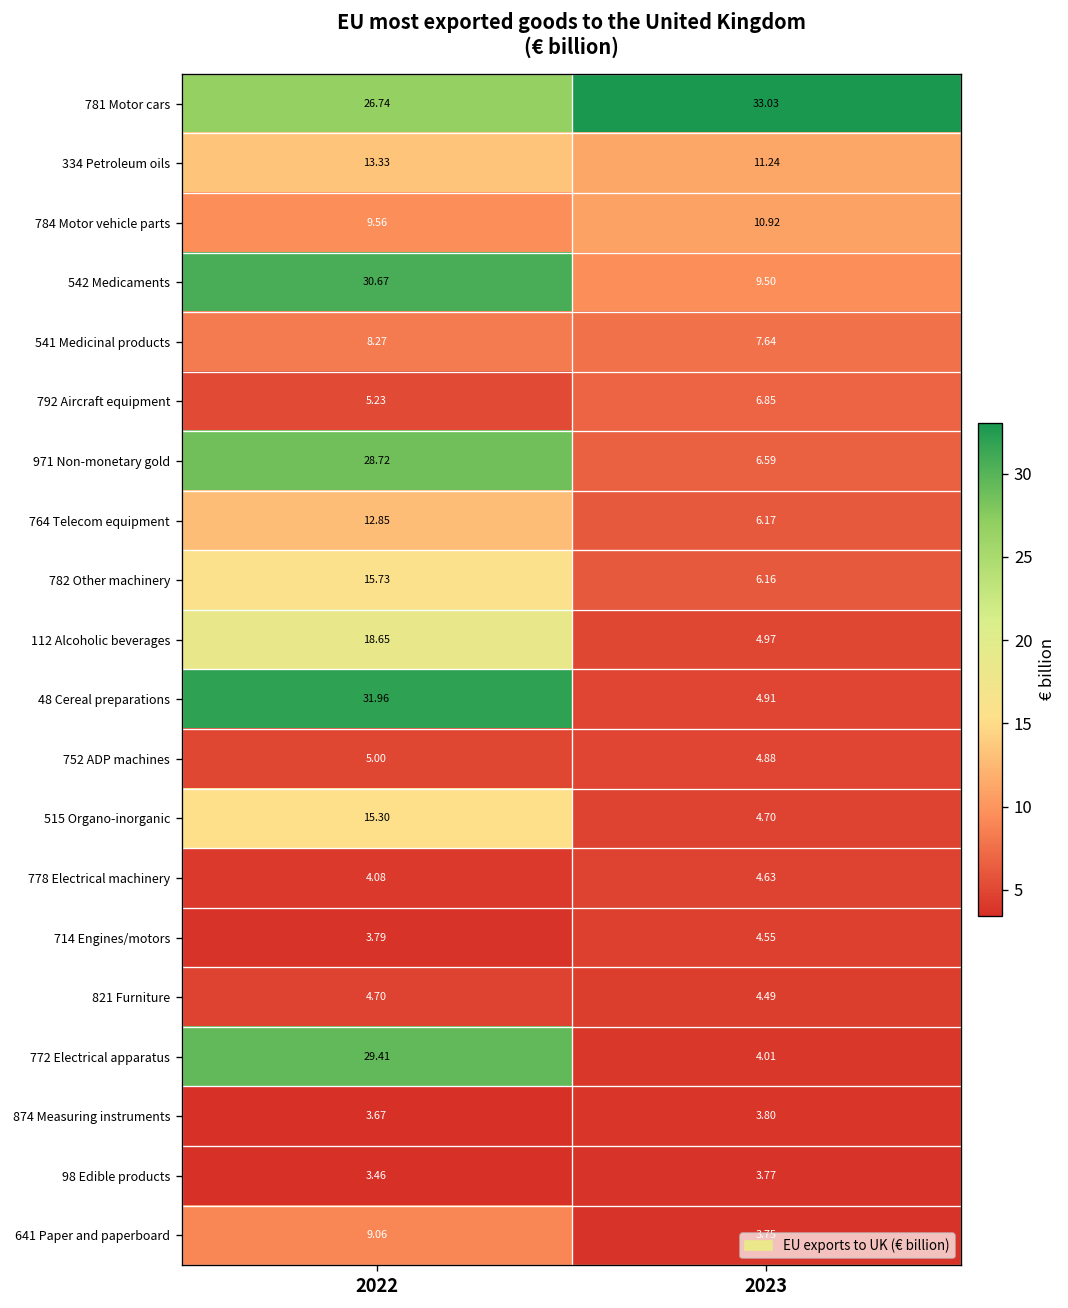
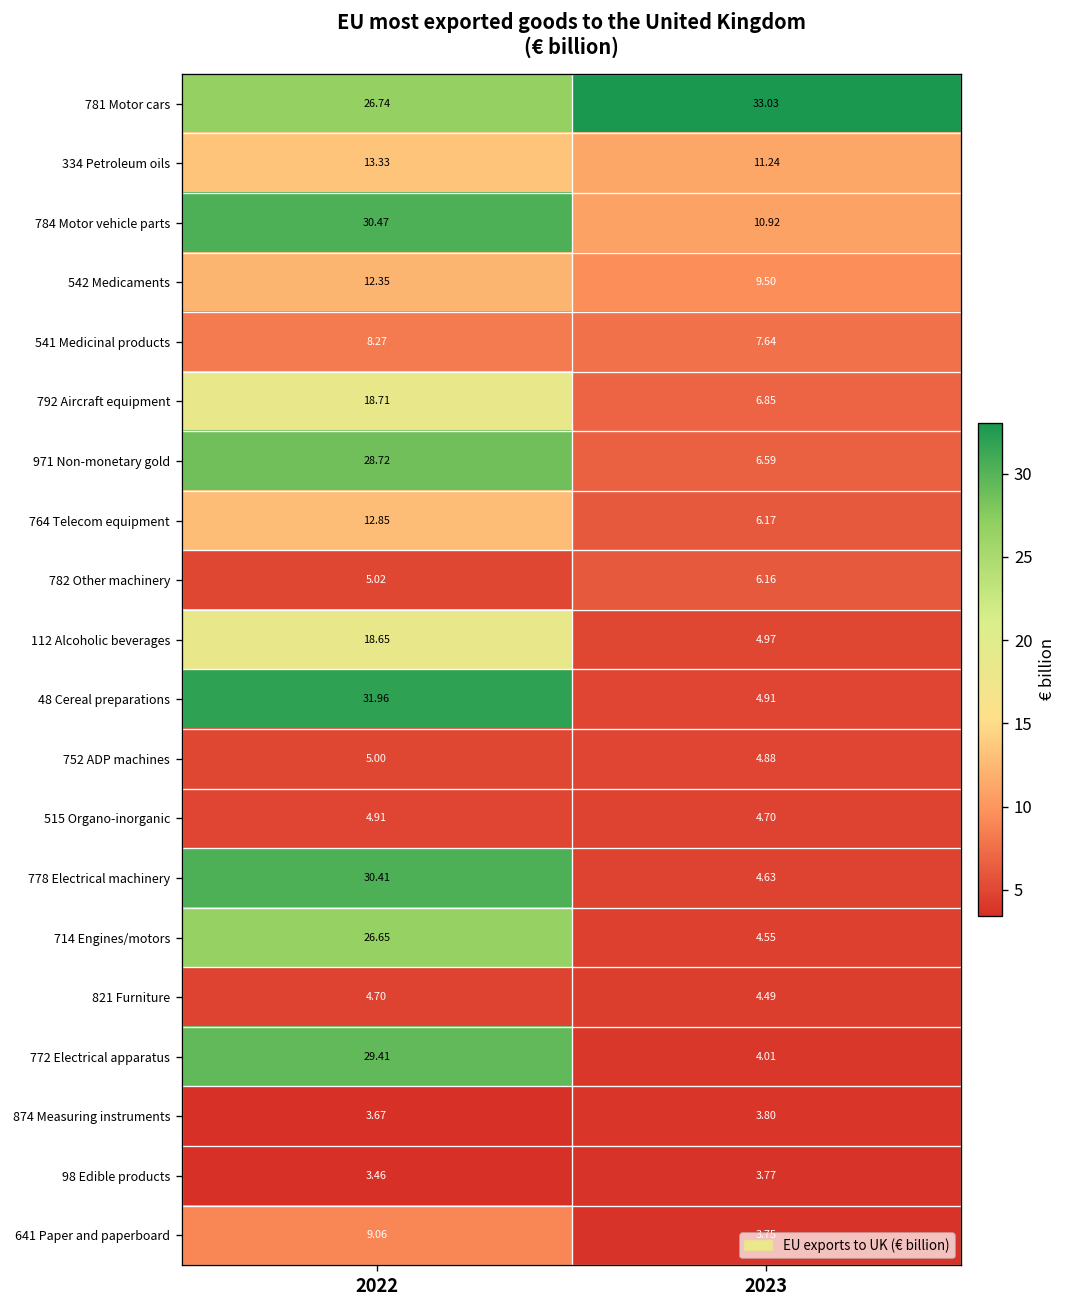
784 Motor vehicle parts, 2022: 9.56 -> 30.47
542 Medicaments, 2022: 30.67 -> 12.35
792 Aircraft equipment, 2022: 5.23 -> 18.71
782 Other machinery, 2022: 15.73 -> 5.02
515 Organo-inorganic, 2022: 15.30 -> 4.91
778 Electrical machinery, 2022: 4.08 -> 30.41
714 Engines/motors, 2022: 3.79 -> 26.65
